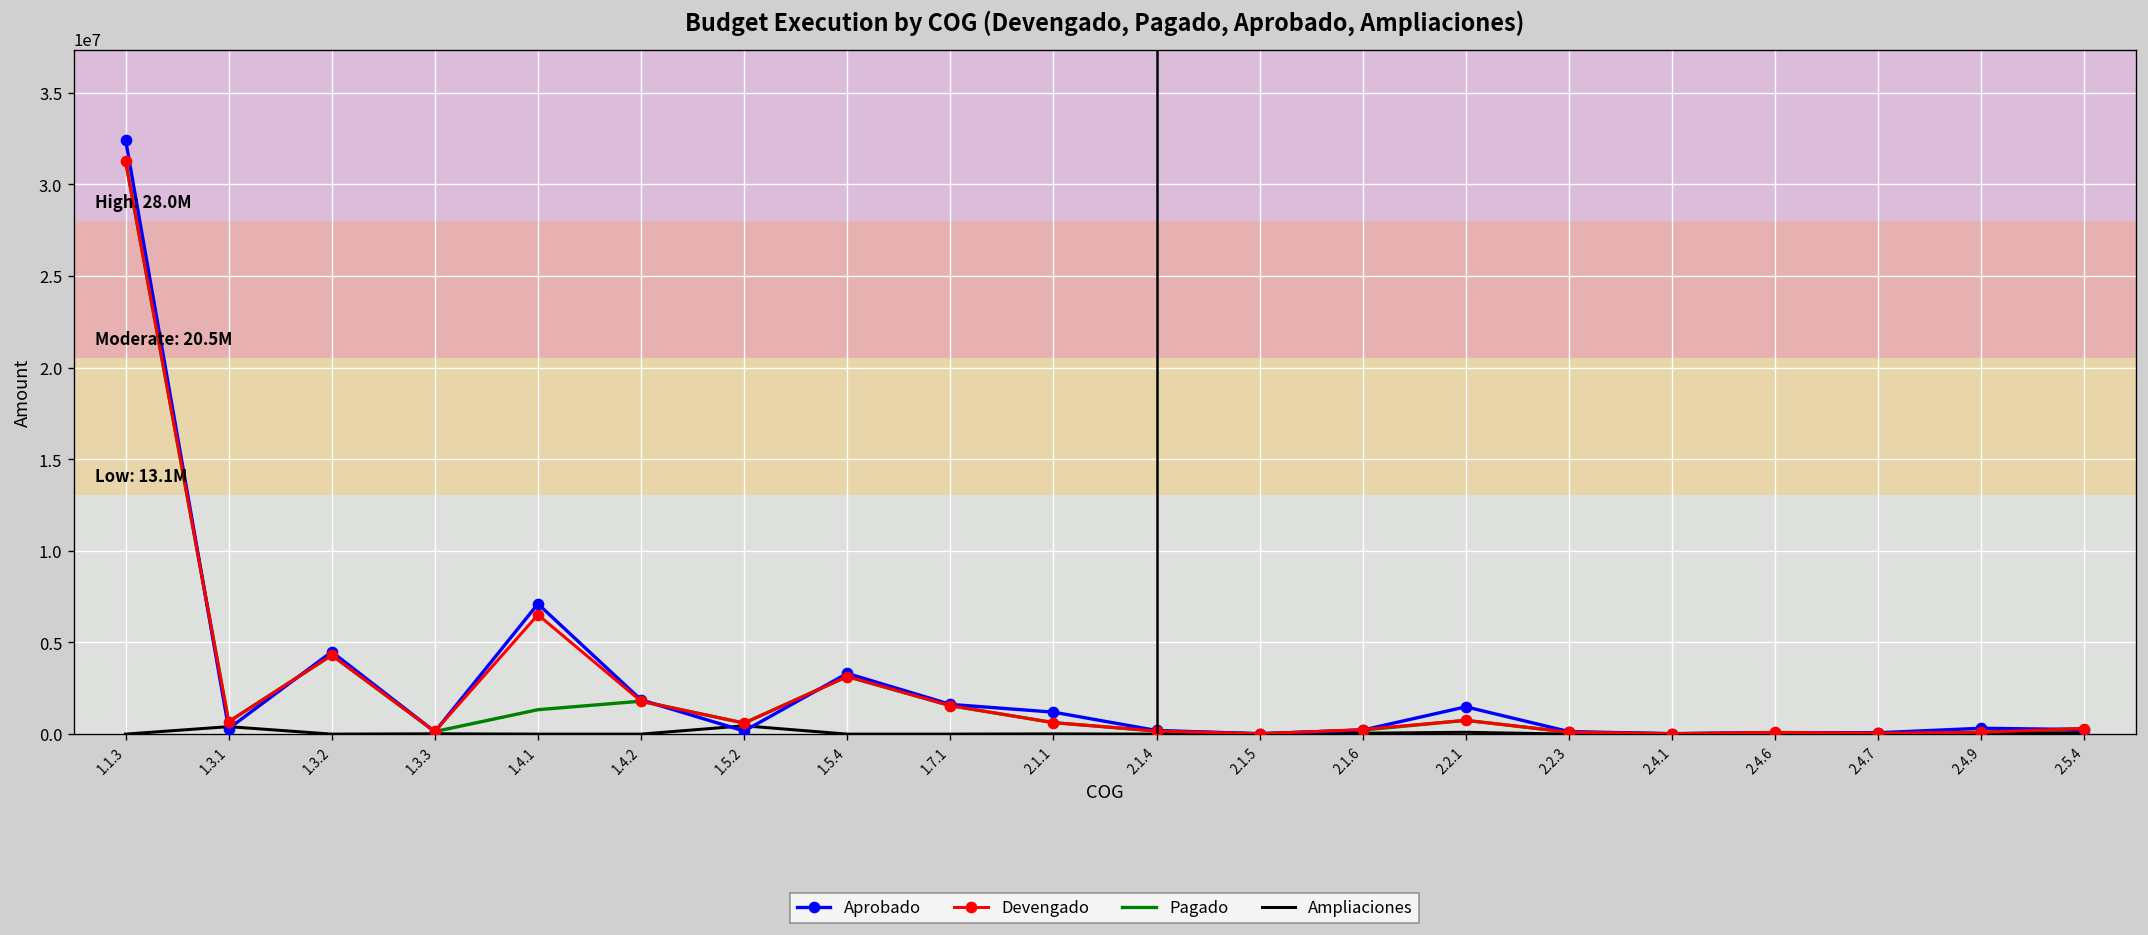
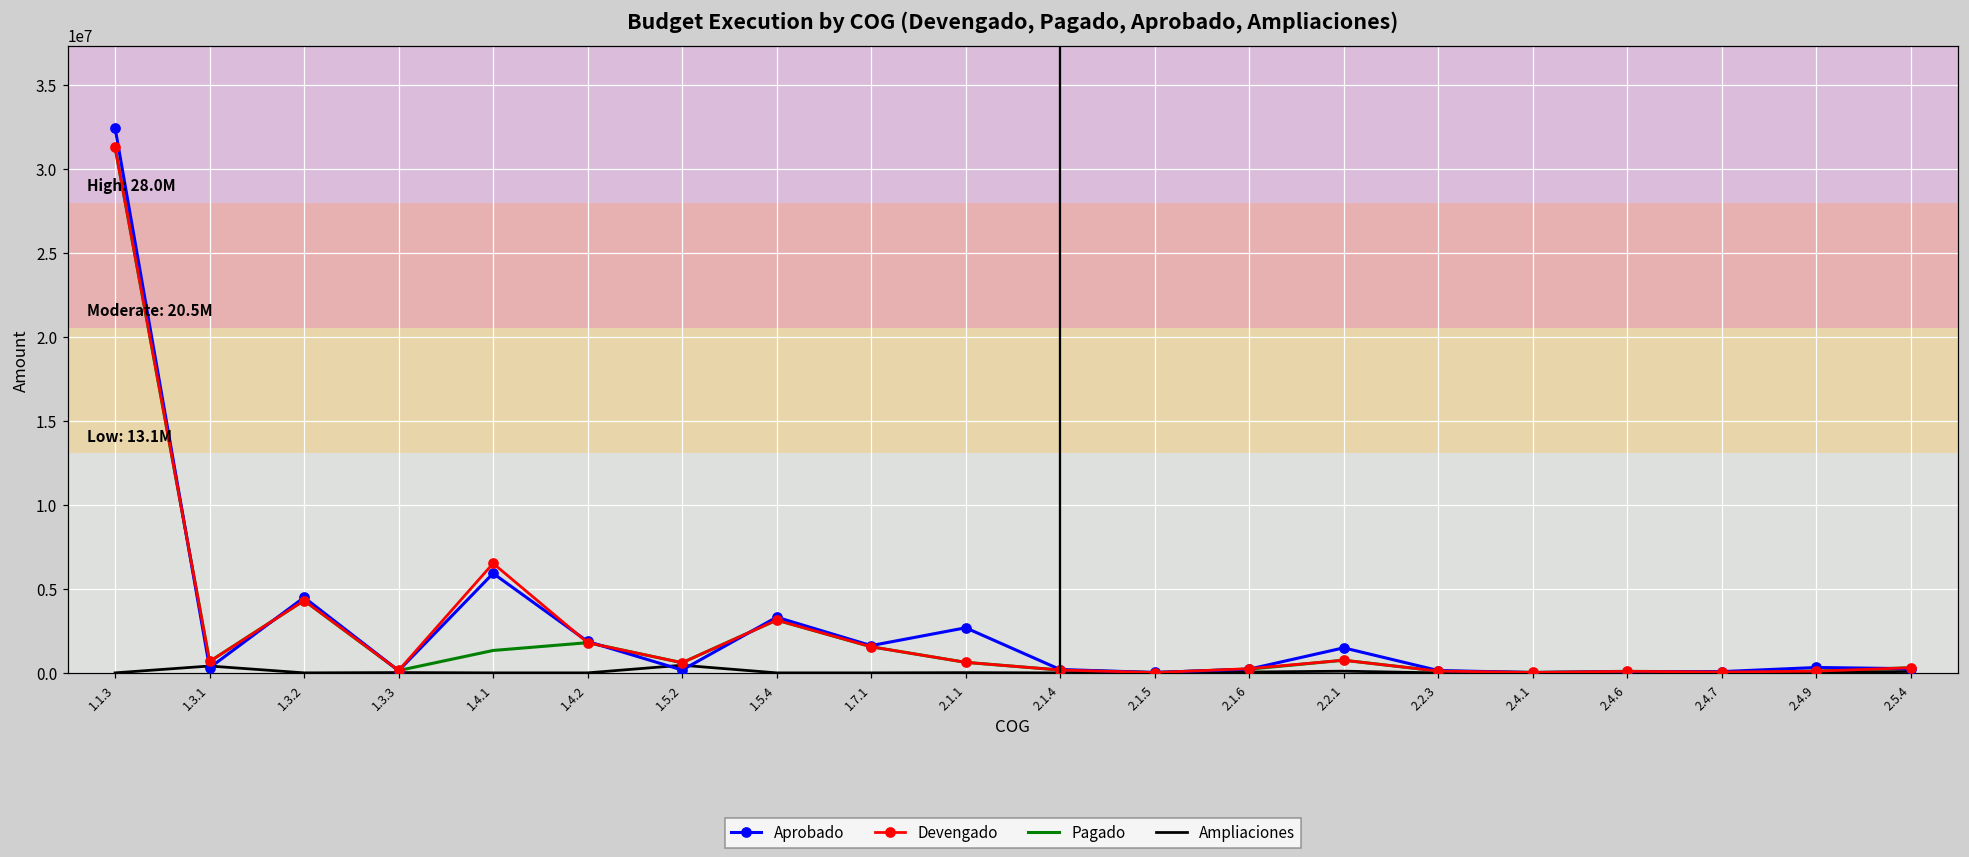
Aprobado, 1.4.1: 7100000 -> 5900000
Aprobado, 2.1.1: 1200000 -> 2700000
